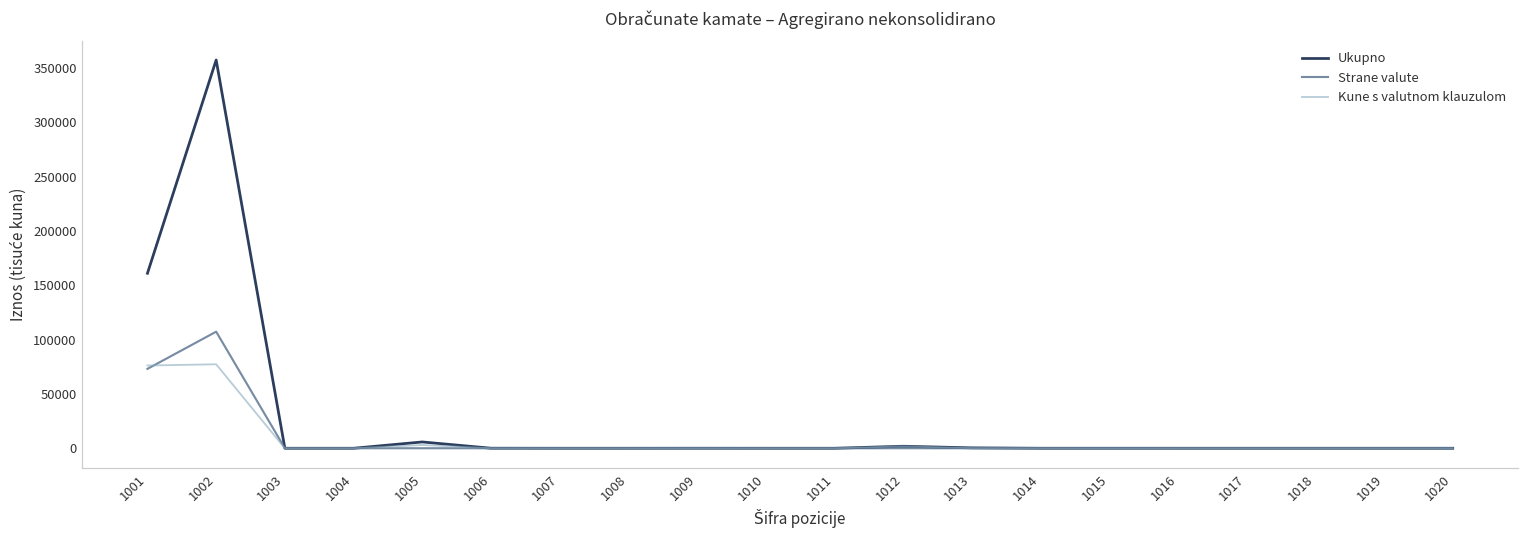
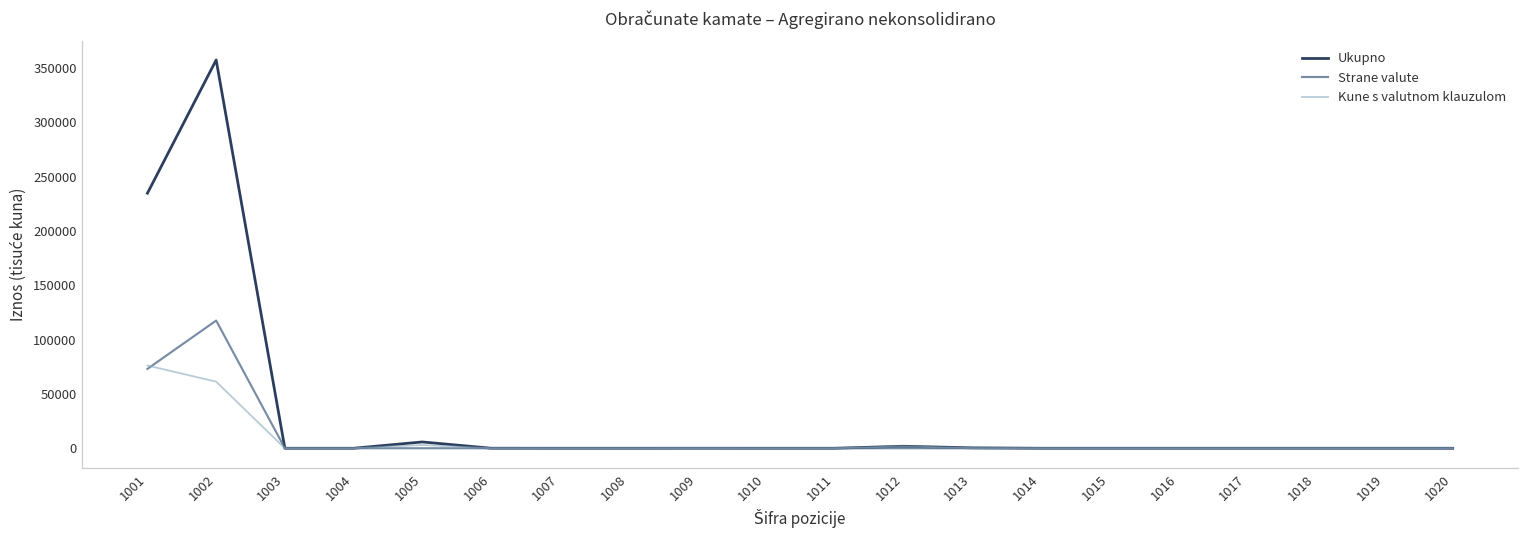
Ukupno, 1001: 160000 -> 230000
Strane valute, 1002: 110000 -> 120000
Kune s valutnom klauzulom, 1002: 80000 -> 60000
